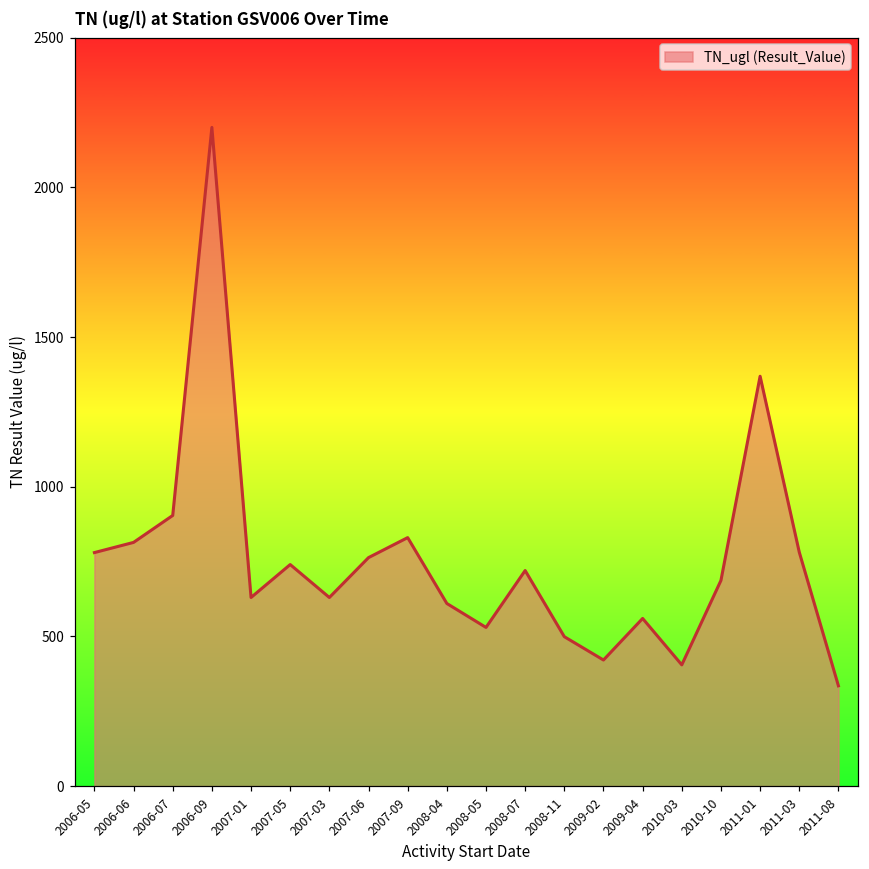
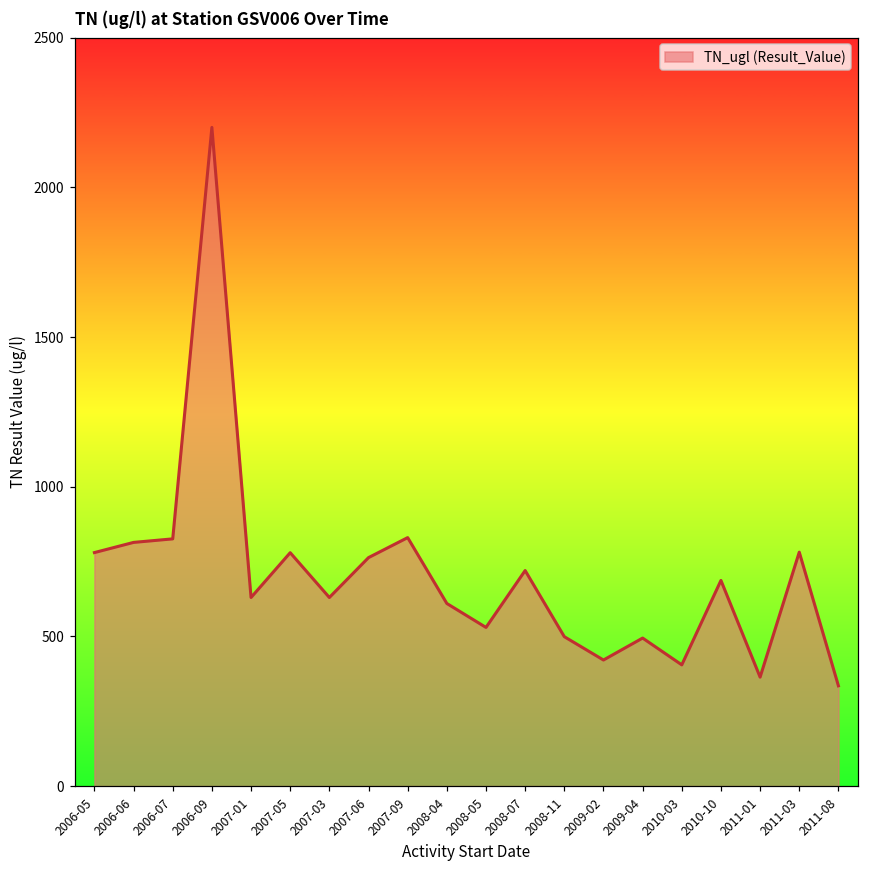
2006-07: 900 -> 830
2007-05: 740 -> 780
2009-04: 560 -> 490
2011-01: 1370 -> 360
